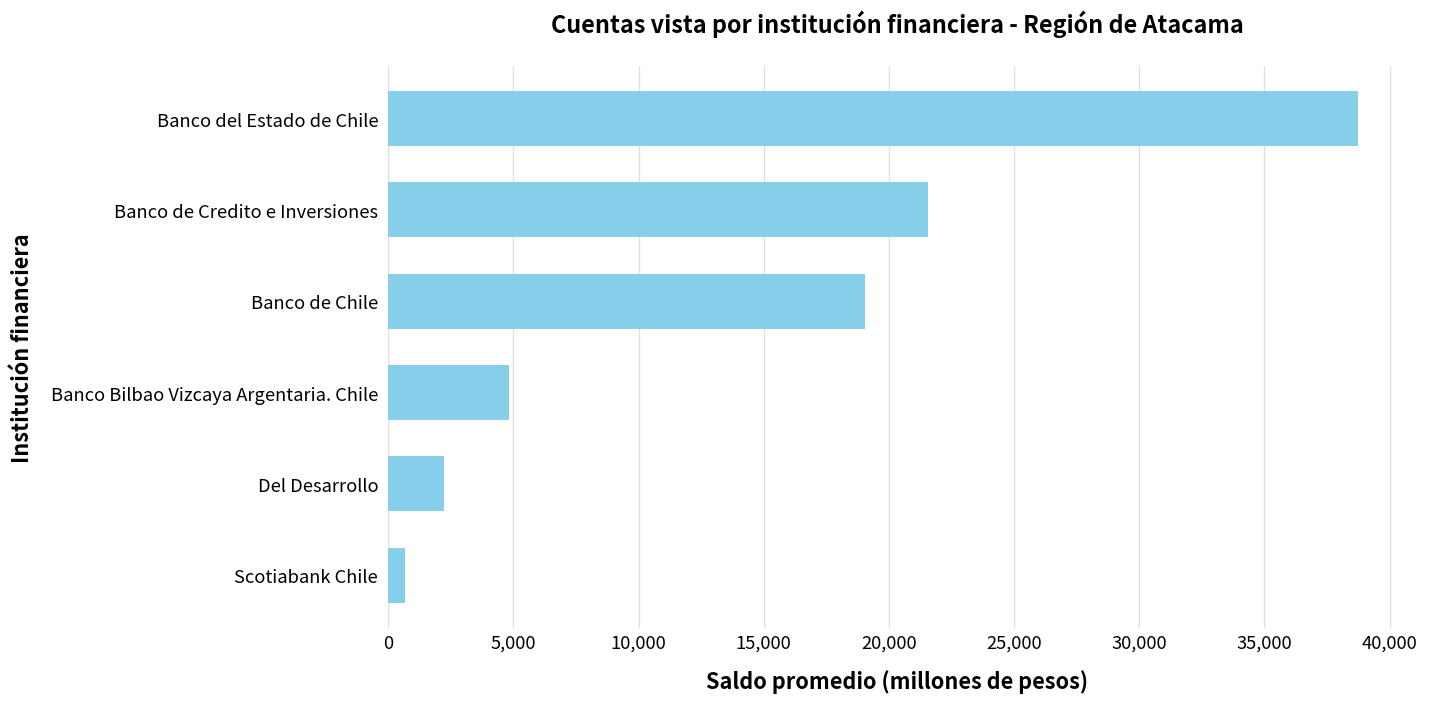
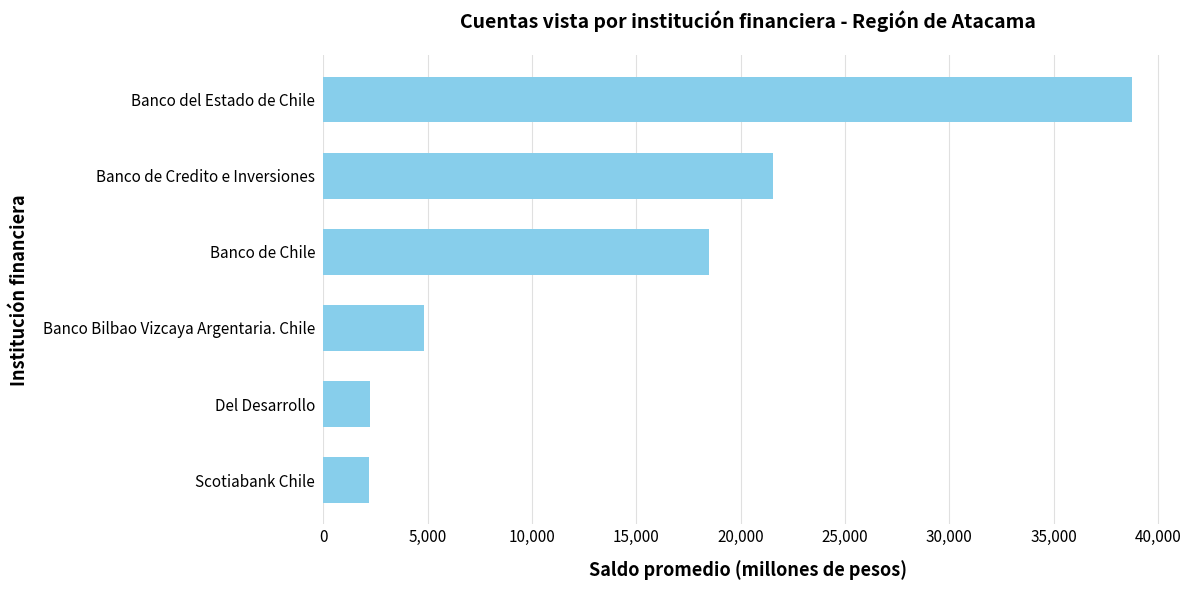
Banco de Chile: 19,000 -> 18,500
Scotiabank Chile: 700 -> 2,200
